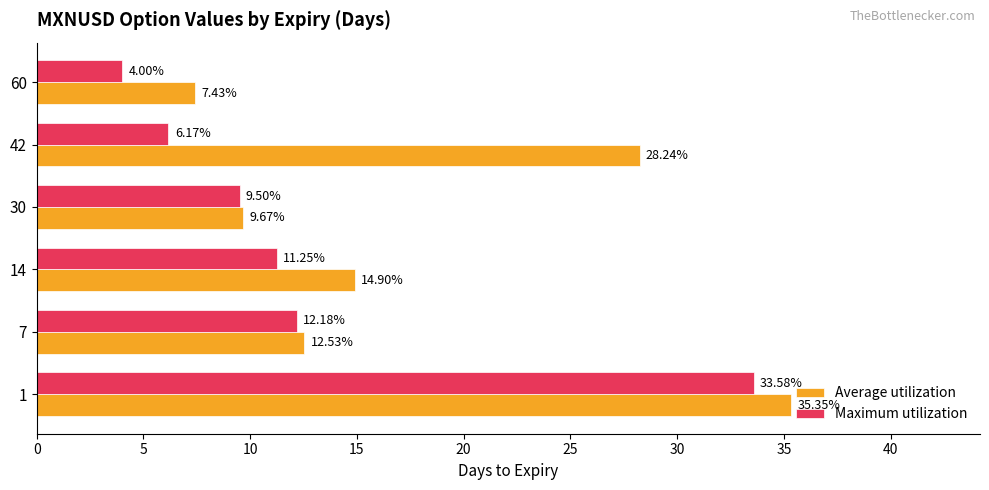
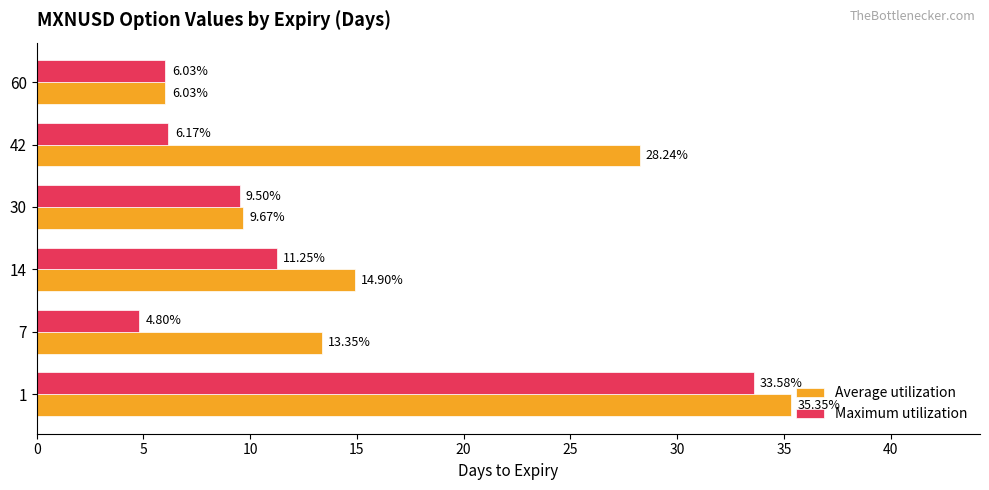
Maximum utilization, 60: 4.00% -> 6.03%
Average utilization, 60: 7.43% -> 6.03%
Maximum utilization, 7: 12.18% -> 4.80%
Average utilization, 7: 12.53% -> 13.35%
